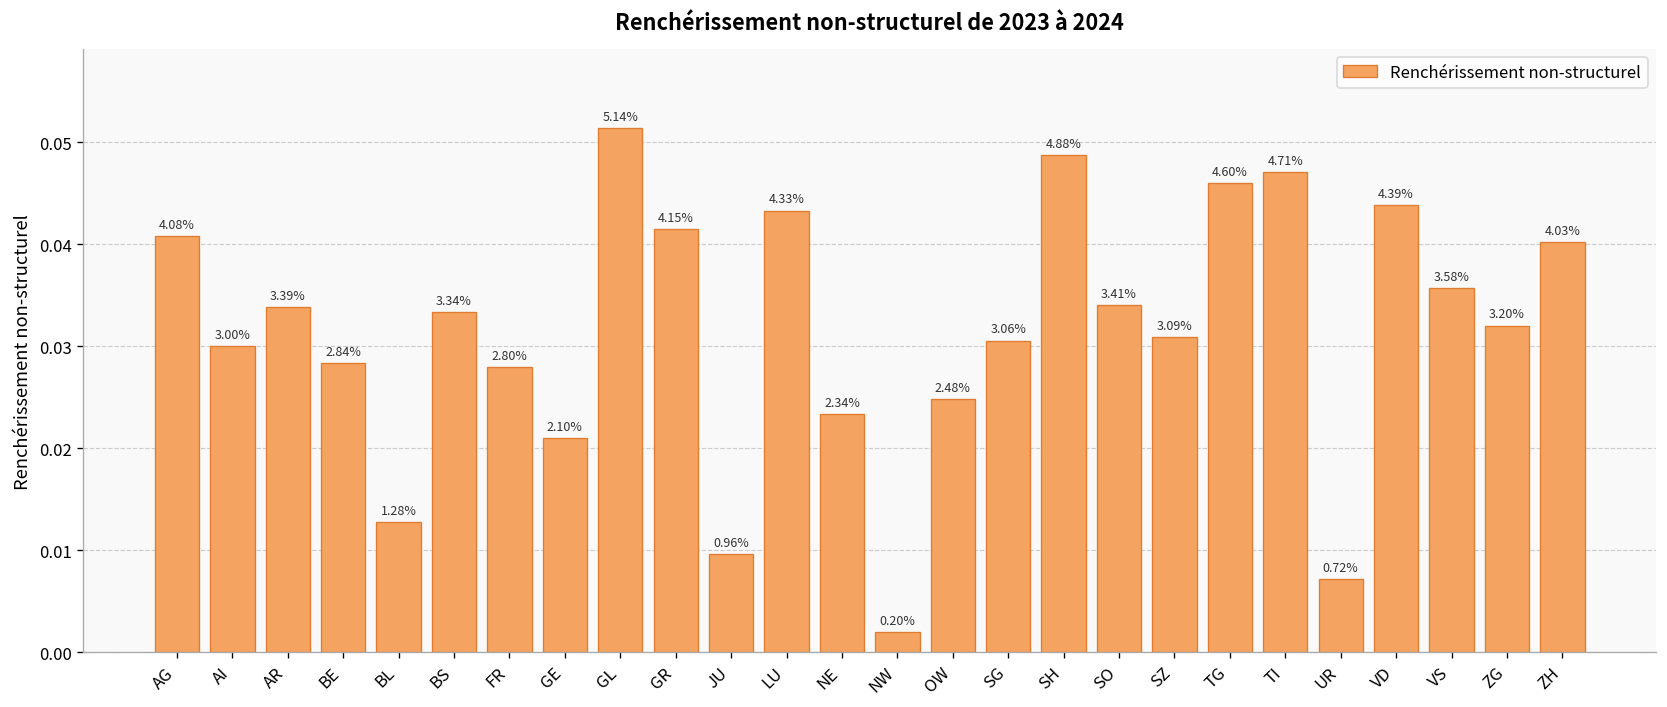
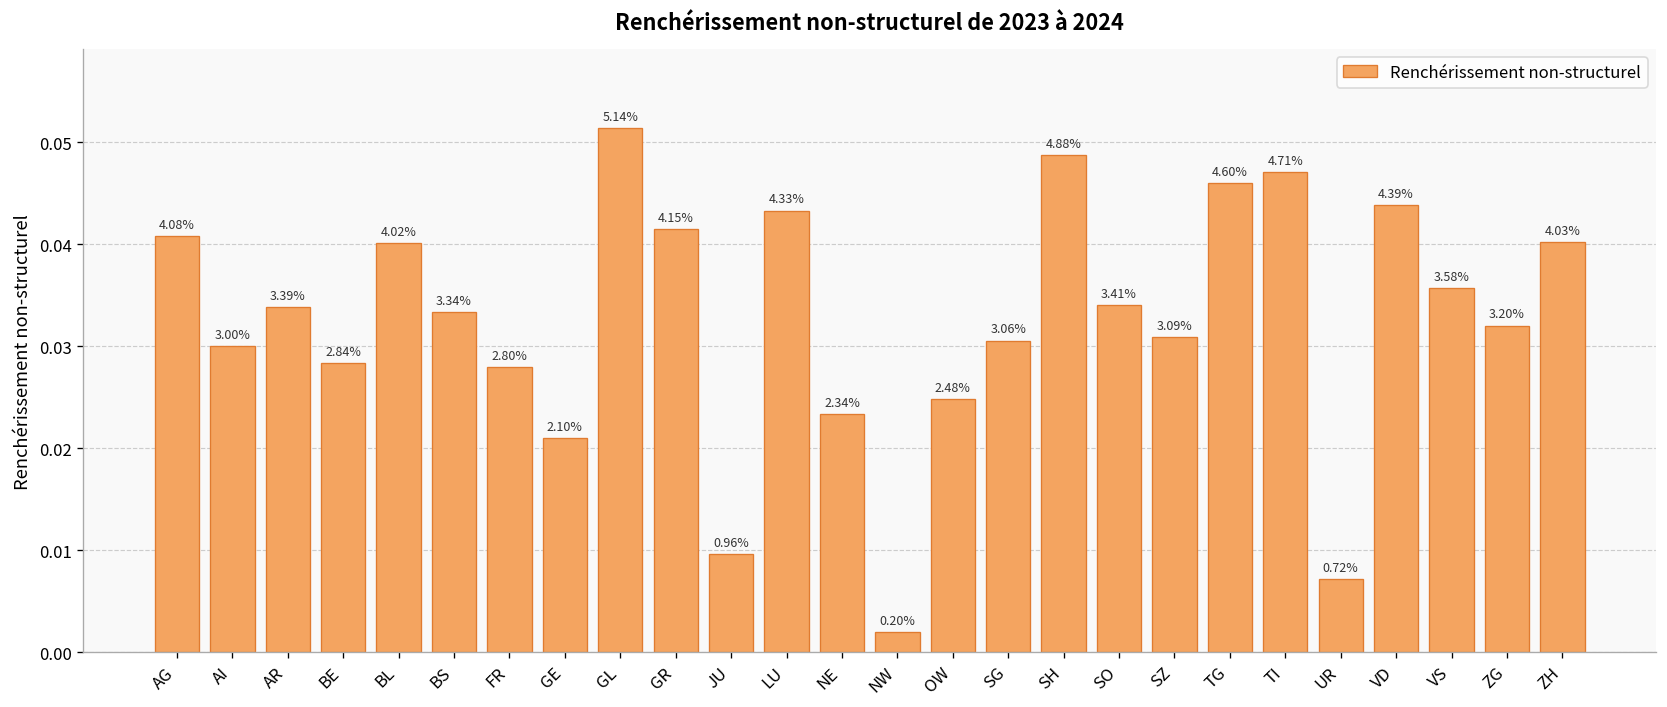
BL: 1.28% -> 4.02%
